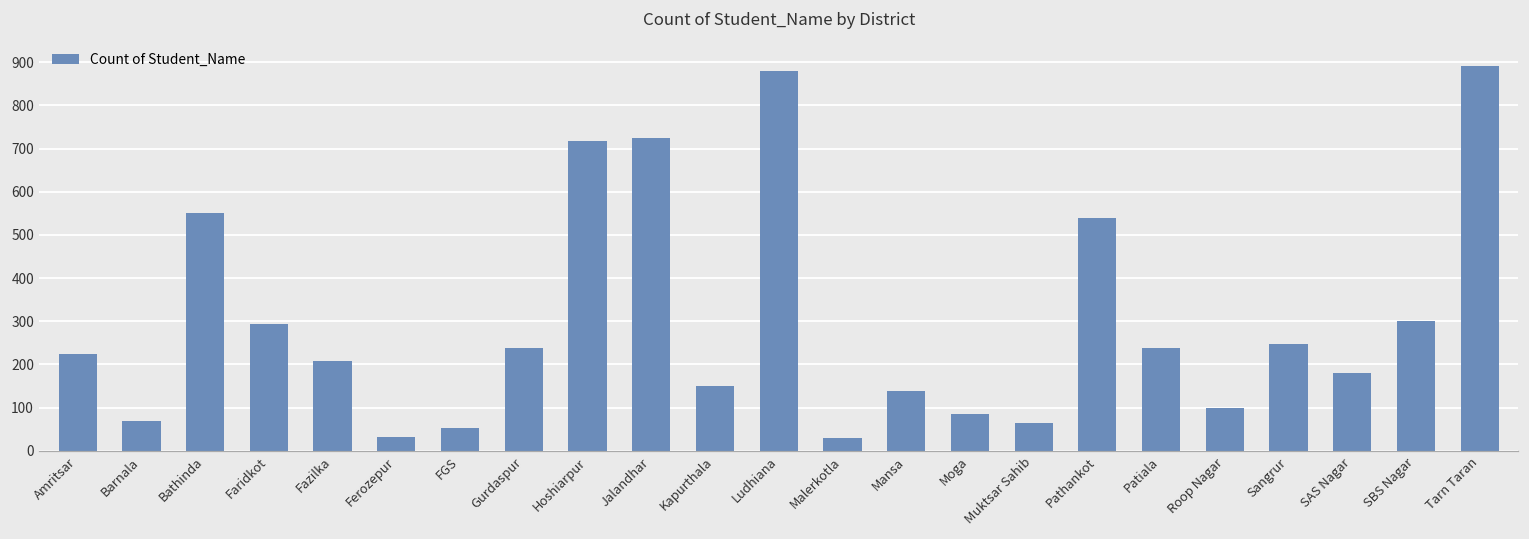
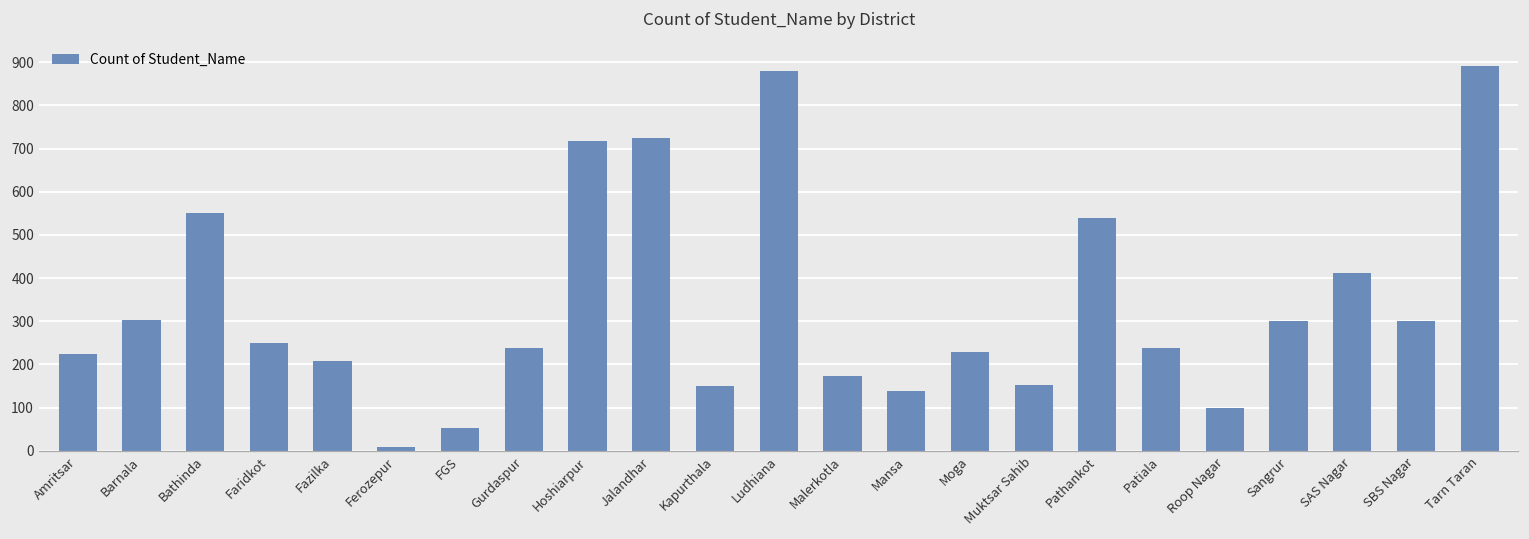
Barnala: 70 -> 300
Faridkot: 290 -> 250
Ferozepur: 30 -> 10
Malerkotla: 30 -> 170
Moga: 90 -> 230
Muktsar Sahib: 70 -> 150
Sangrur: 250 -> 300
SAS Nagar: 180 -> 410
